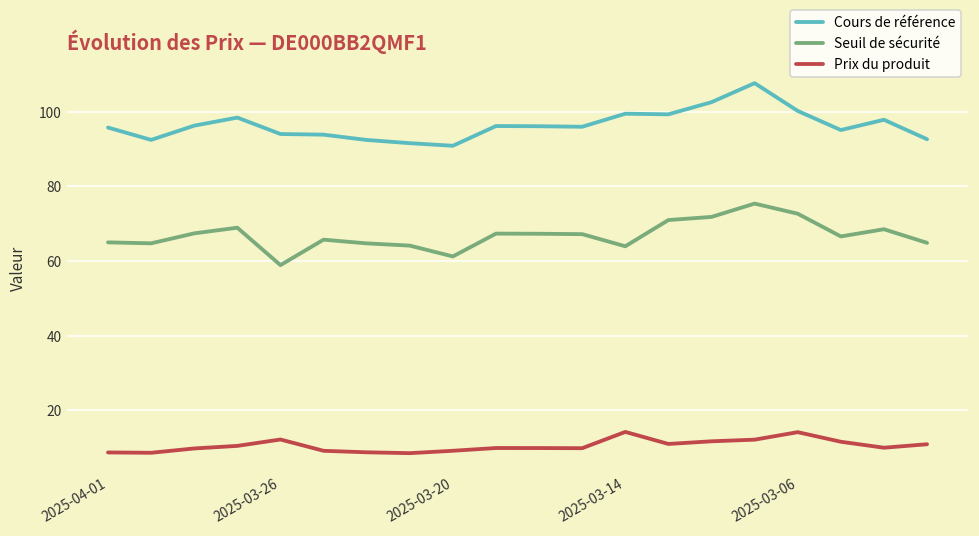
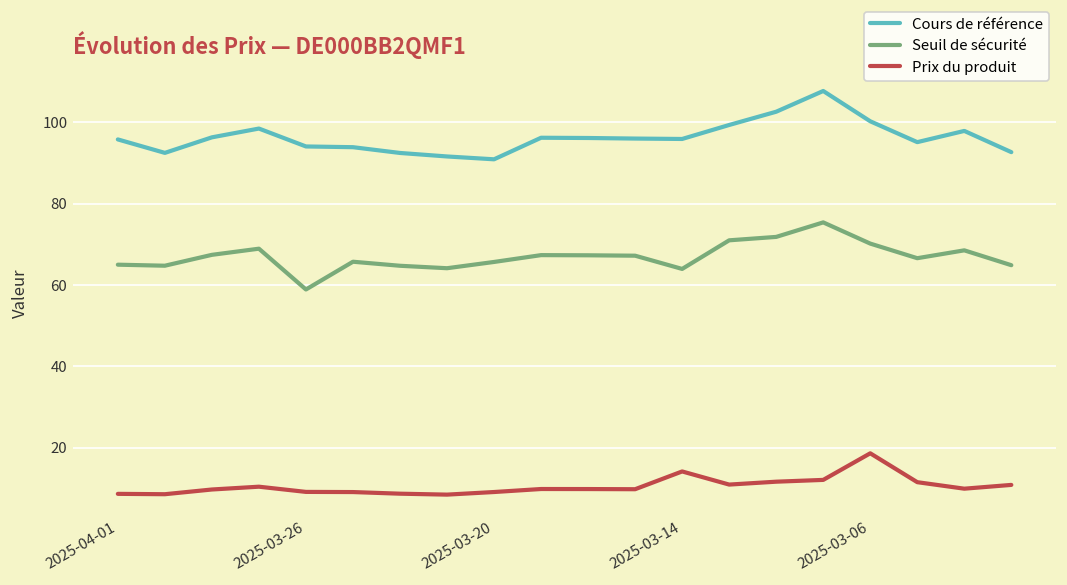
Prix du produit, 2025-03-26: 12 -> 9
Seuil de sécurité, 2025-03-20: 61 -> 66
Cours de référence, 2025-03-14: 100 -> 96
Seuil de sécurité, 2025-03-06: 73 -> 70
Prix du produit, 2025-03-06: 14 -> 19
